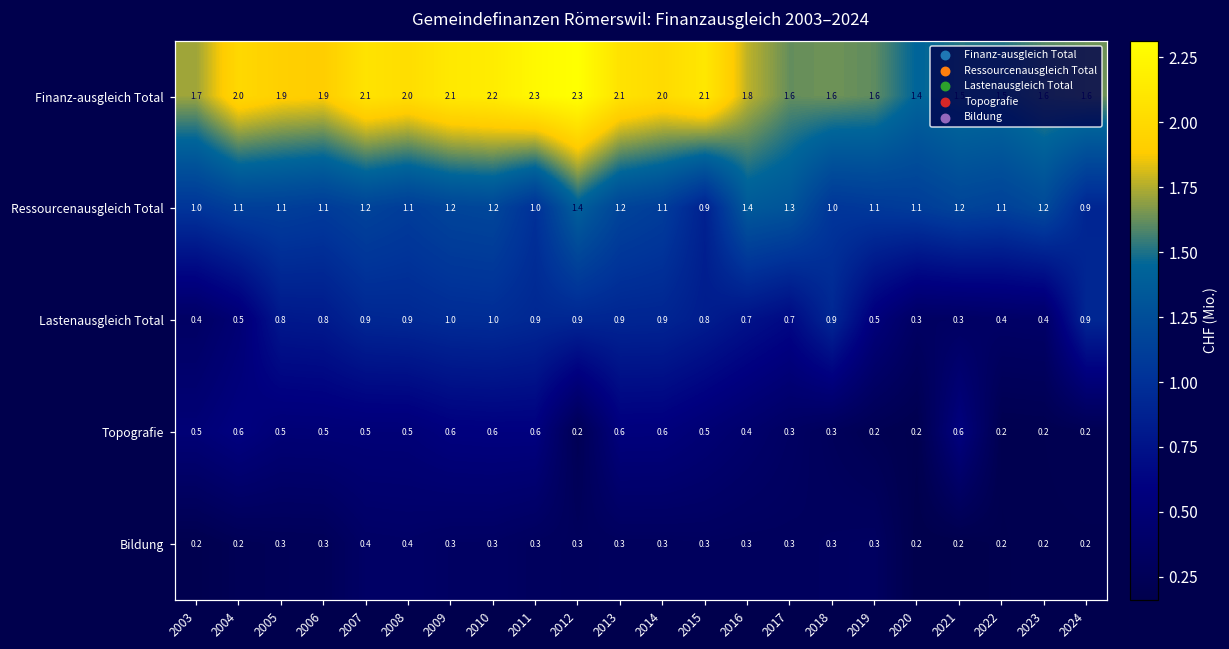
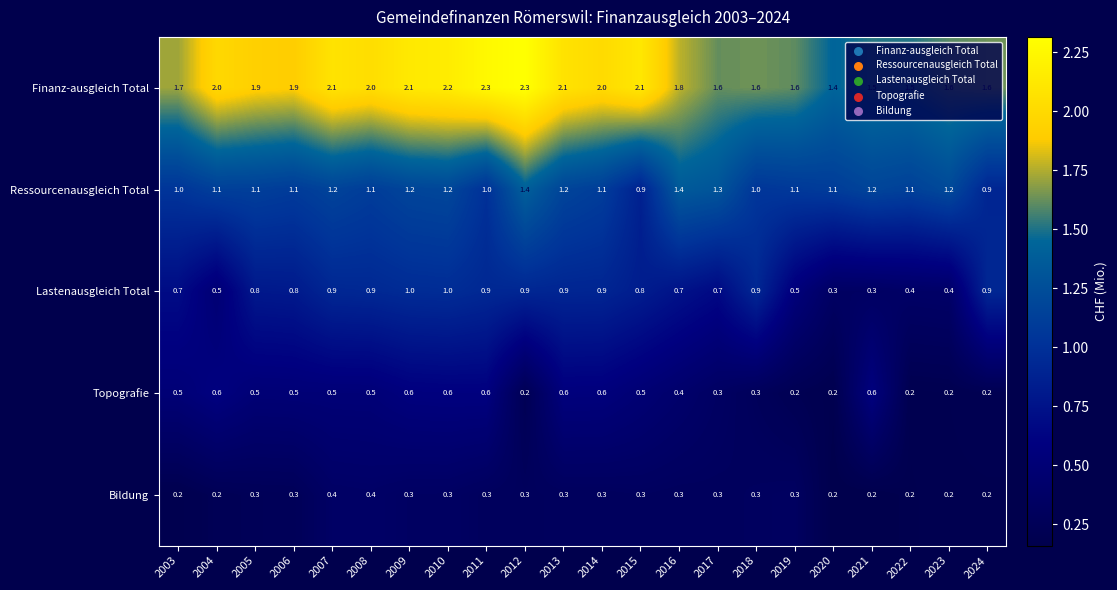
Lastenausgleich Total, 2003: 0.4 -> 0.7
